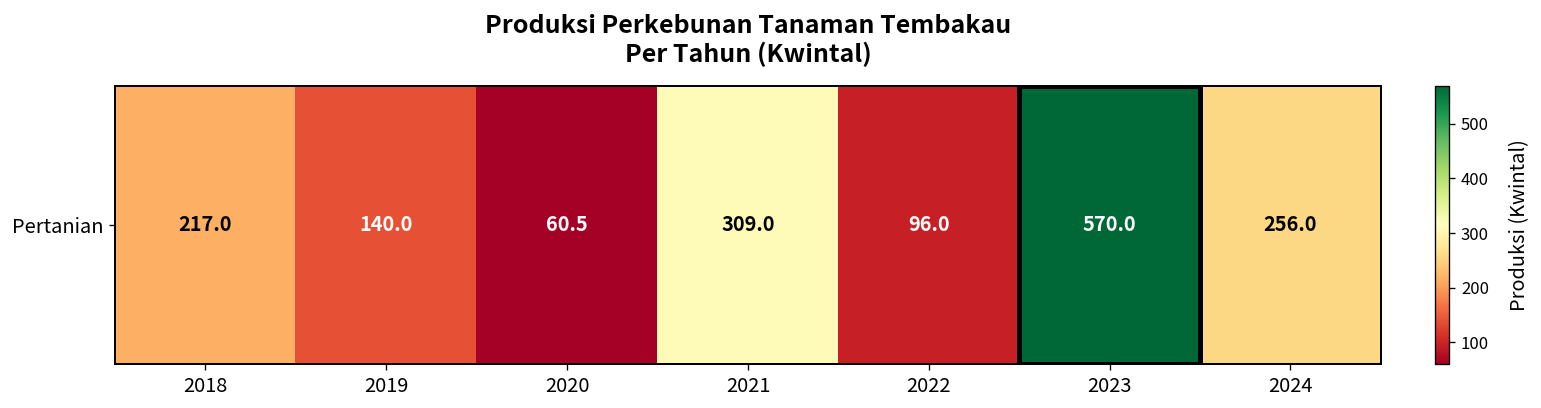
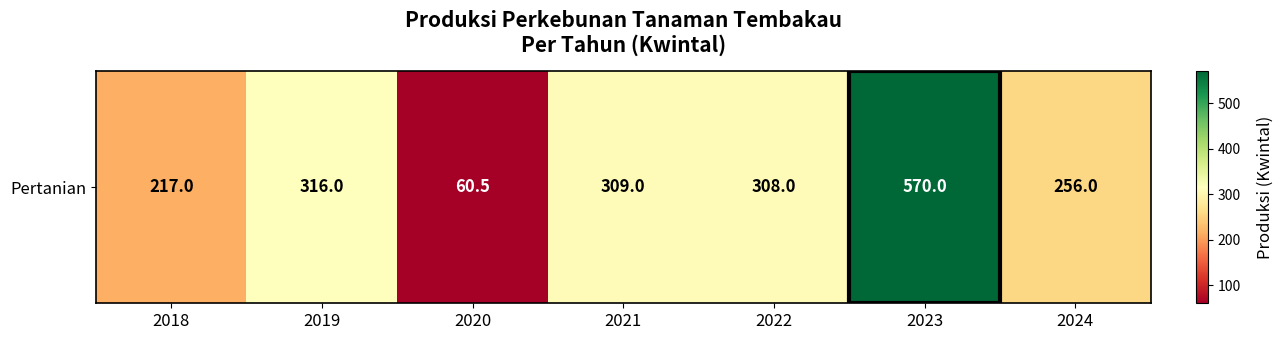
Pertanian, 2019: 140.0 -> 316.0
Pertanian, 2022: 96.0 -> 308.0
